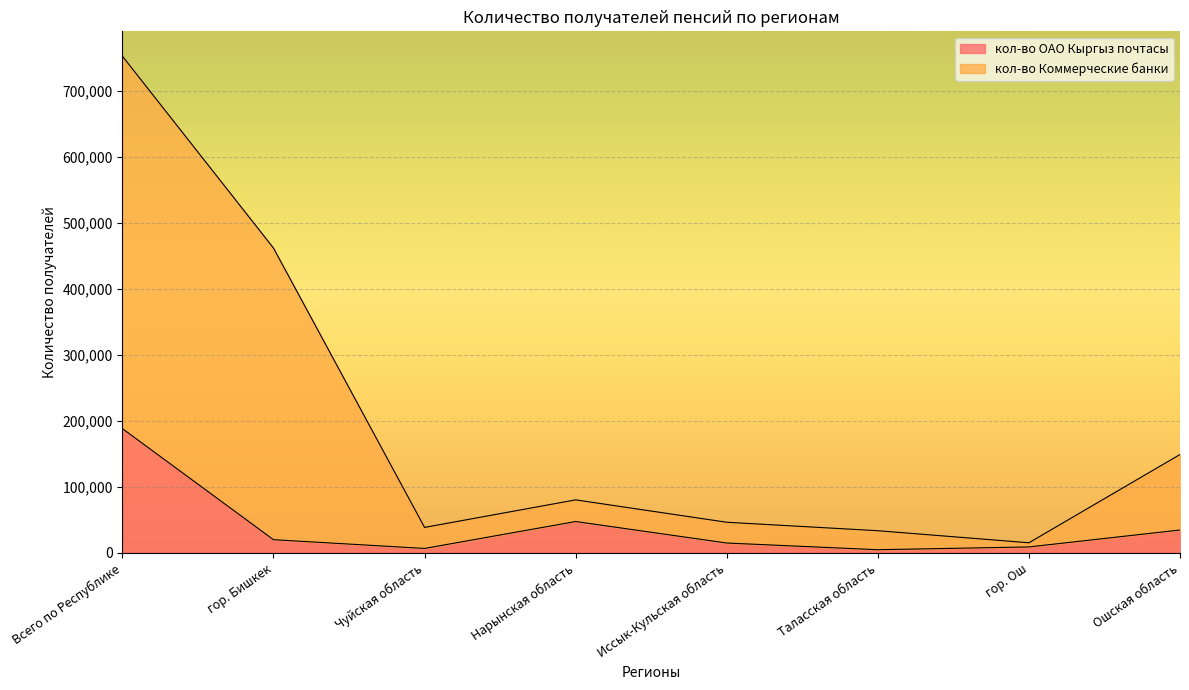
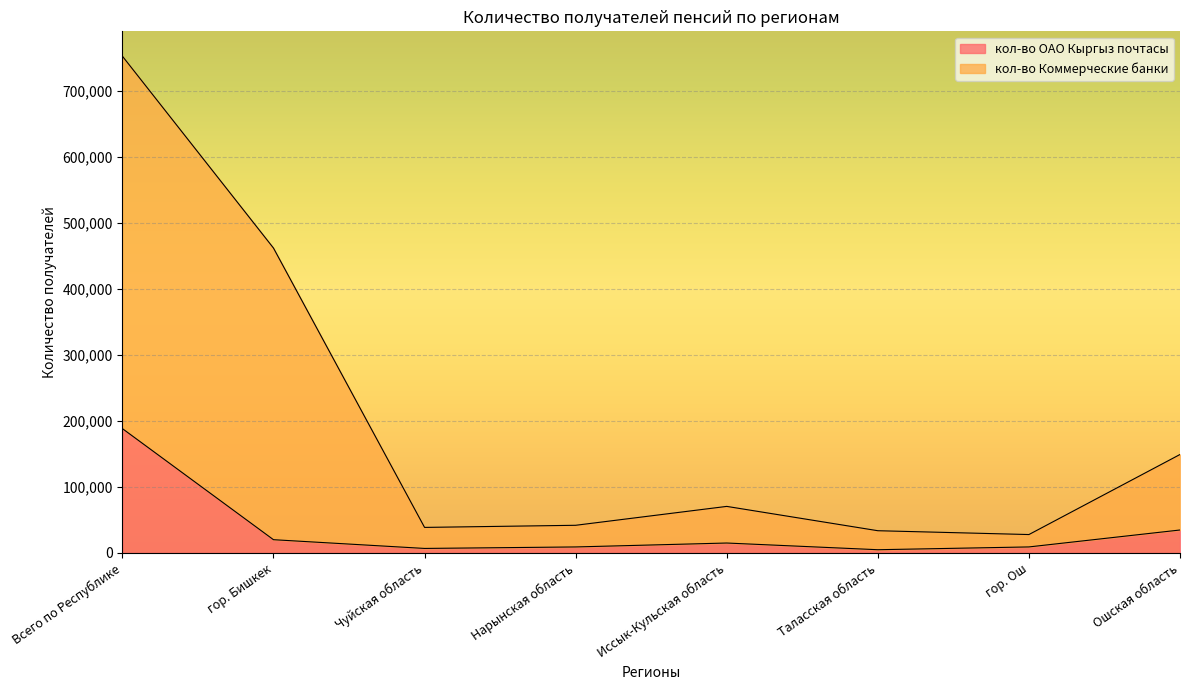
кол-во ОАО Кыргыз почтасы, Нарынская область: 50,000 -> 10,000
кол-во Коммерческие банки, Иссык-Кульская область: 30,000 -> 60,000
кол-во Коммерческие банки, гор. Ош: 10,000 -> 20,000
